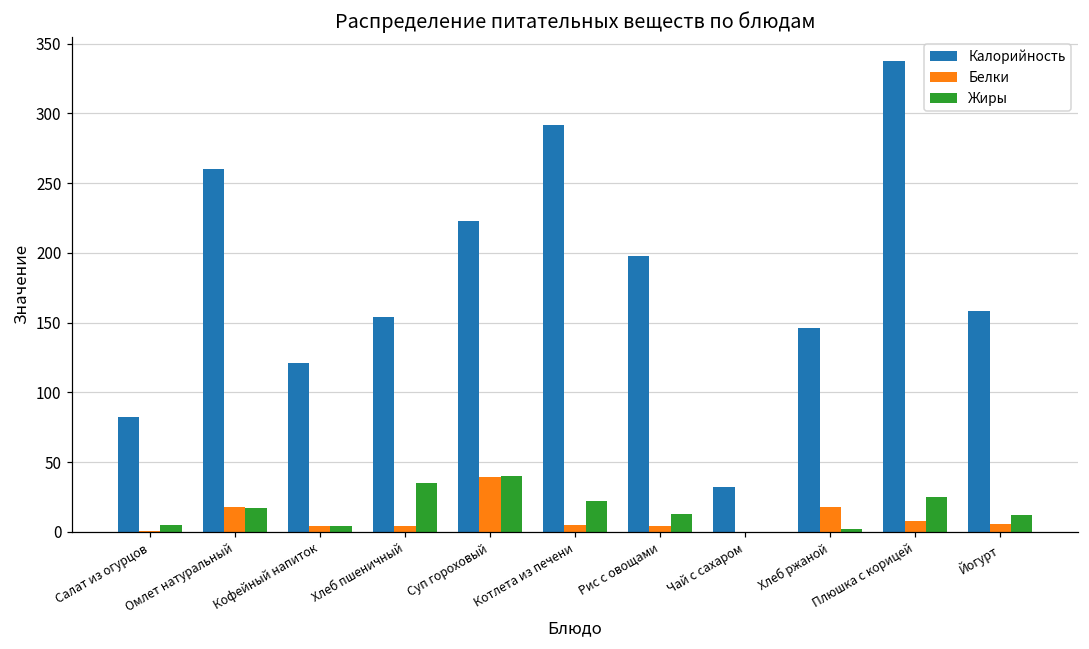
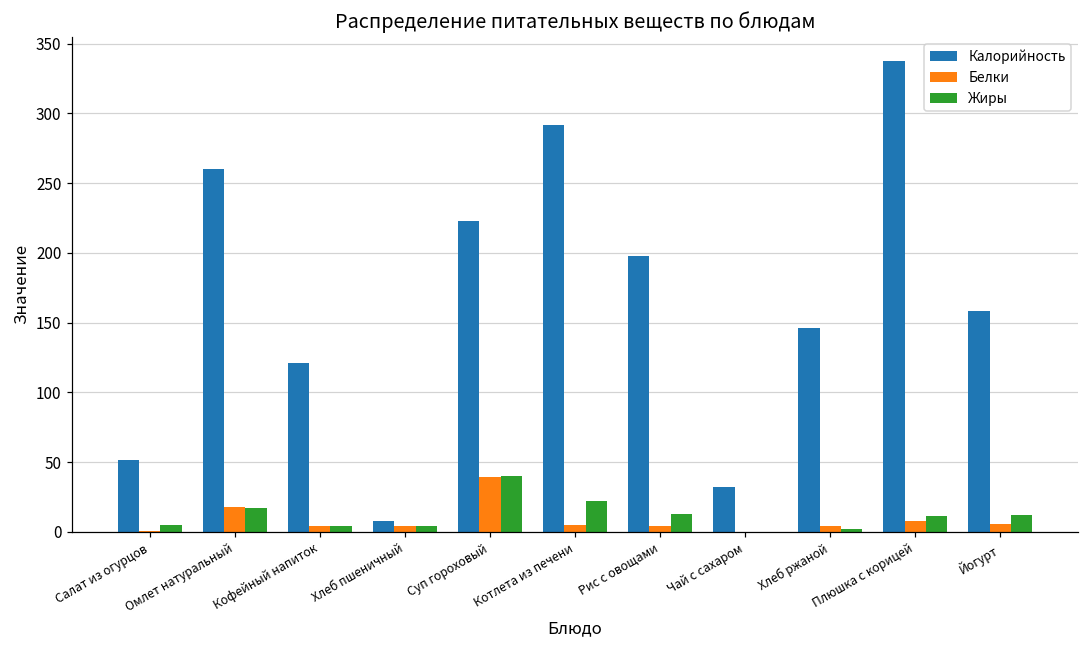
Калорийность, Салат из огурцов: 82 -> 52
Калорийность, Хлеб пшеничный: 154 -> 8
Жиры, Хлеб пшеничный: 35 -> 4
Белки, Хлеб ржаной: 18 -> 4
Жиры, Плюшка с корицей: 25 -> 11
